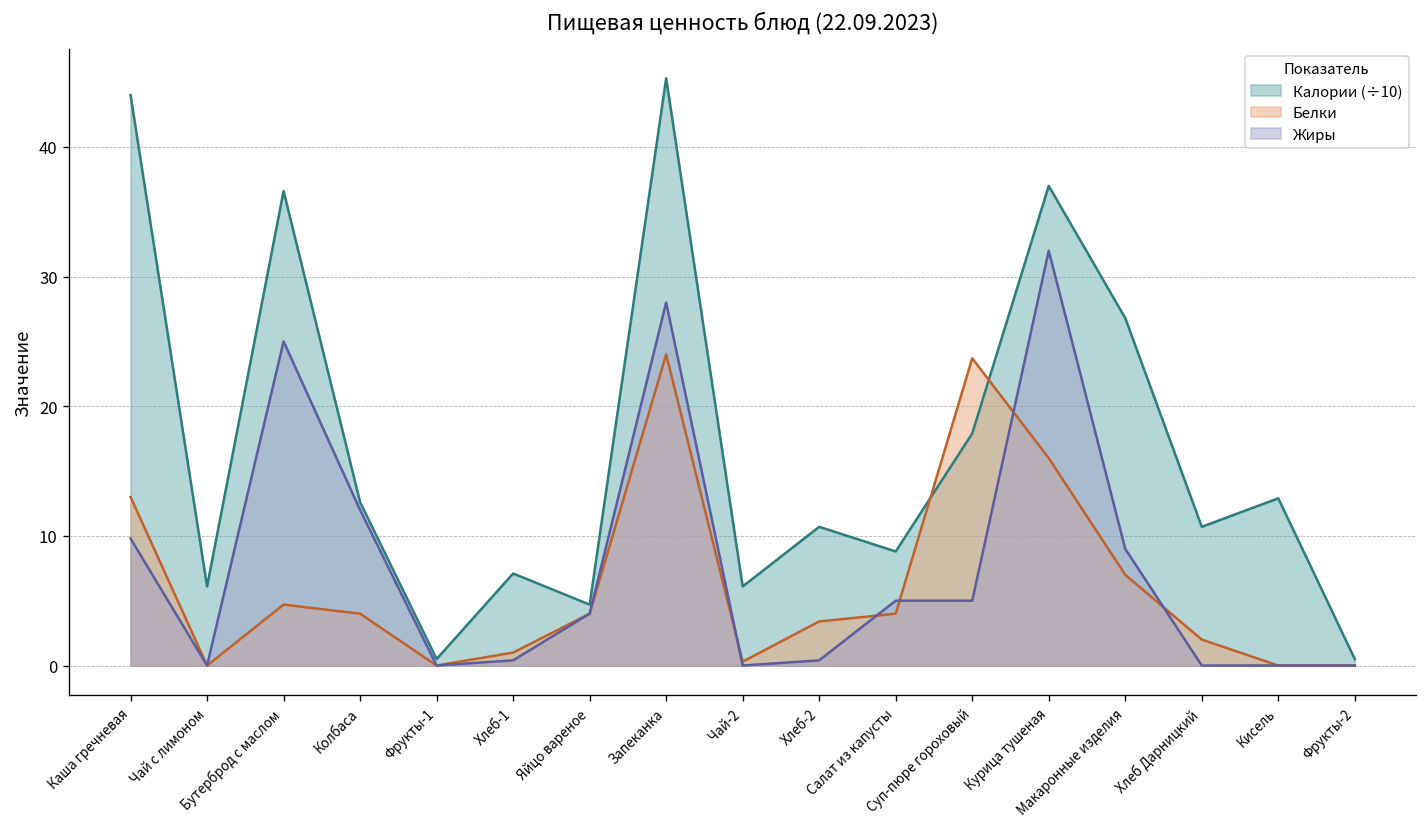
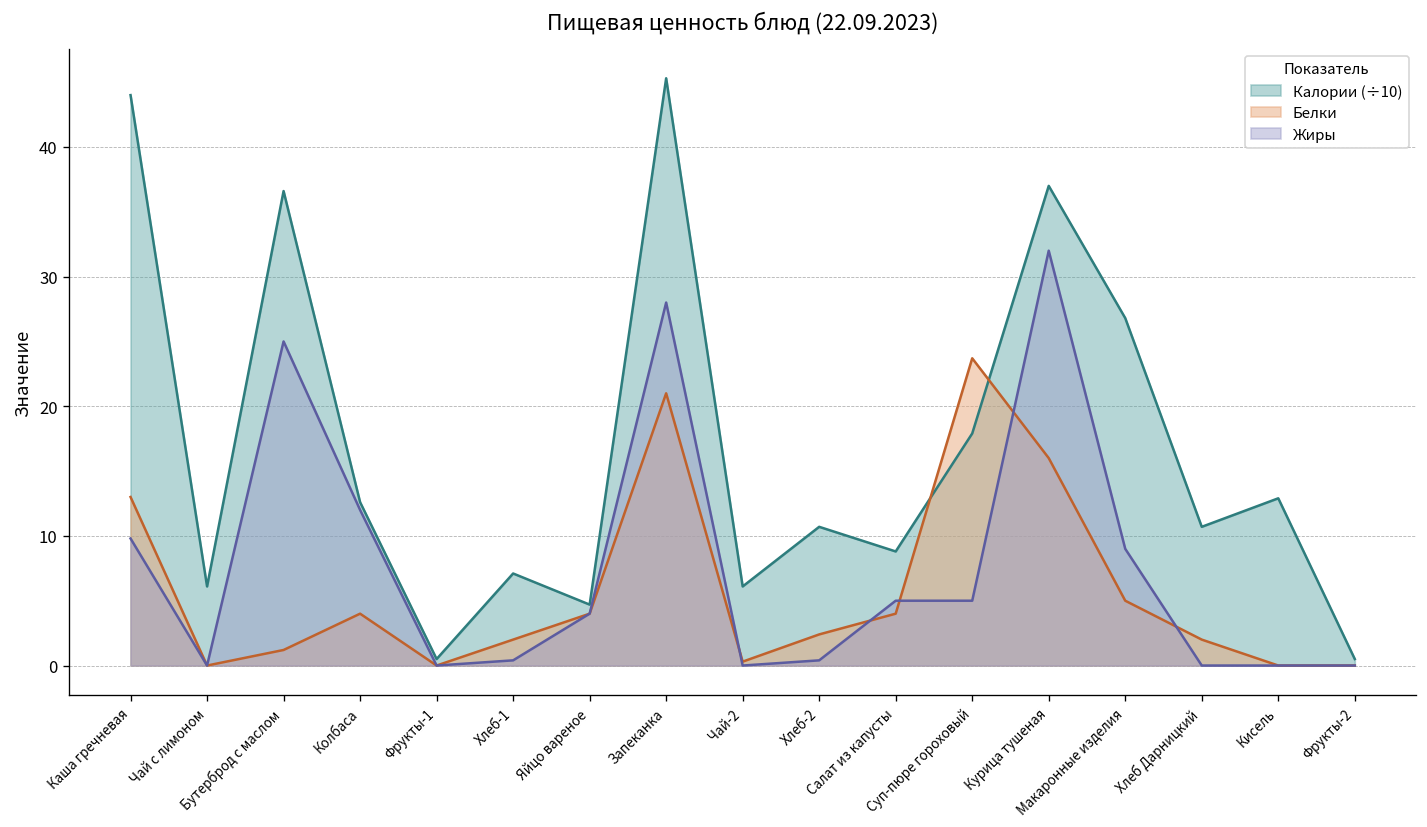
Белки, Бутерброд с маслом: 4.7 -> 1.2
Белки, Хлеб-1: 1 -> 2
Белки, Запеканка: 24 -> 21
Белки, Хлеб-2: 3.4 -> 2.4
Белки, Макаронные изделия: 7 -> 5
